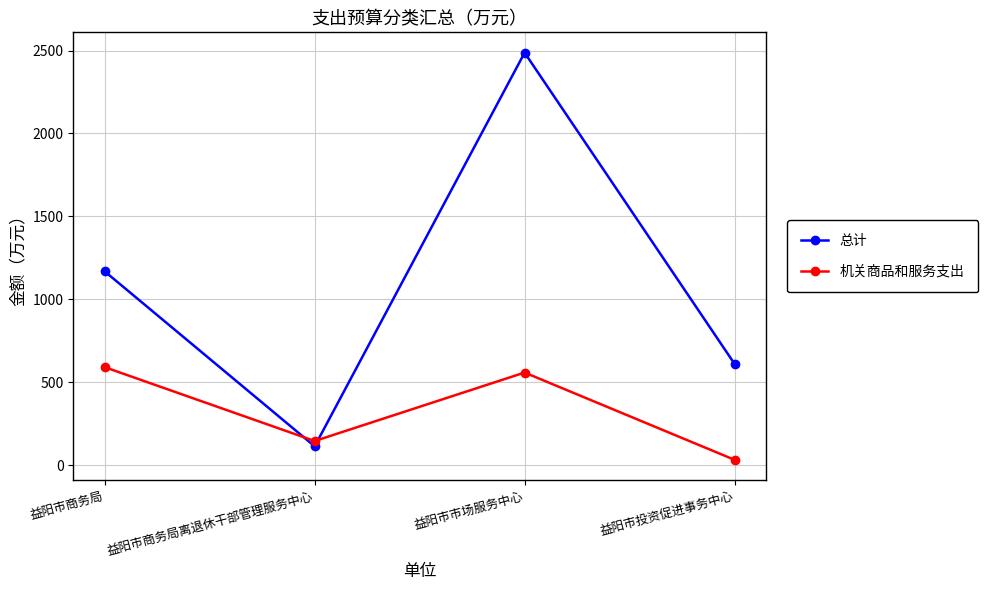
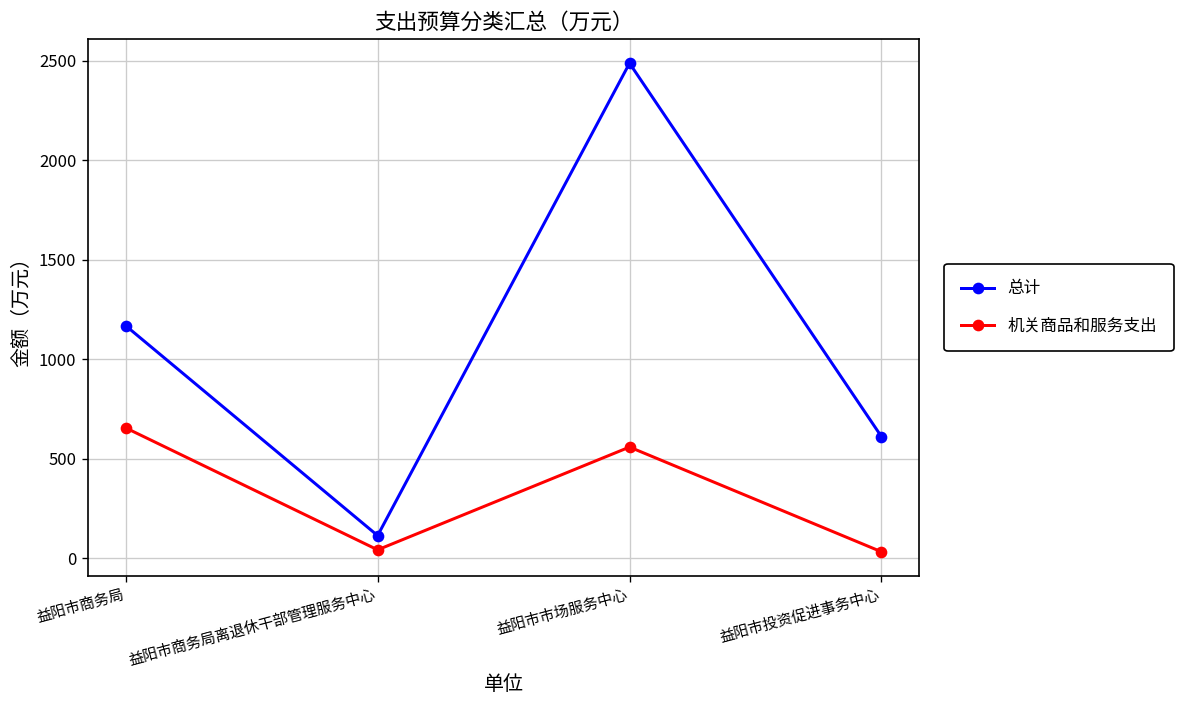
机关商品和服务支出, 益阳市商务局: 590 -> 650
机关商品和服务支出, 益阳市商务局离退休干部管理服务中心: 140 -> 40
